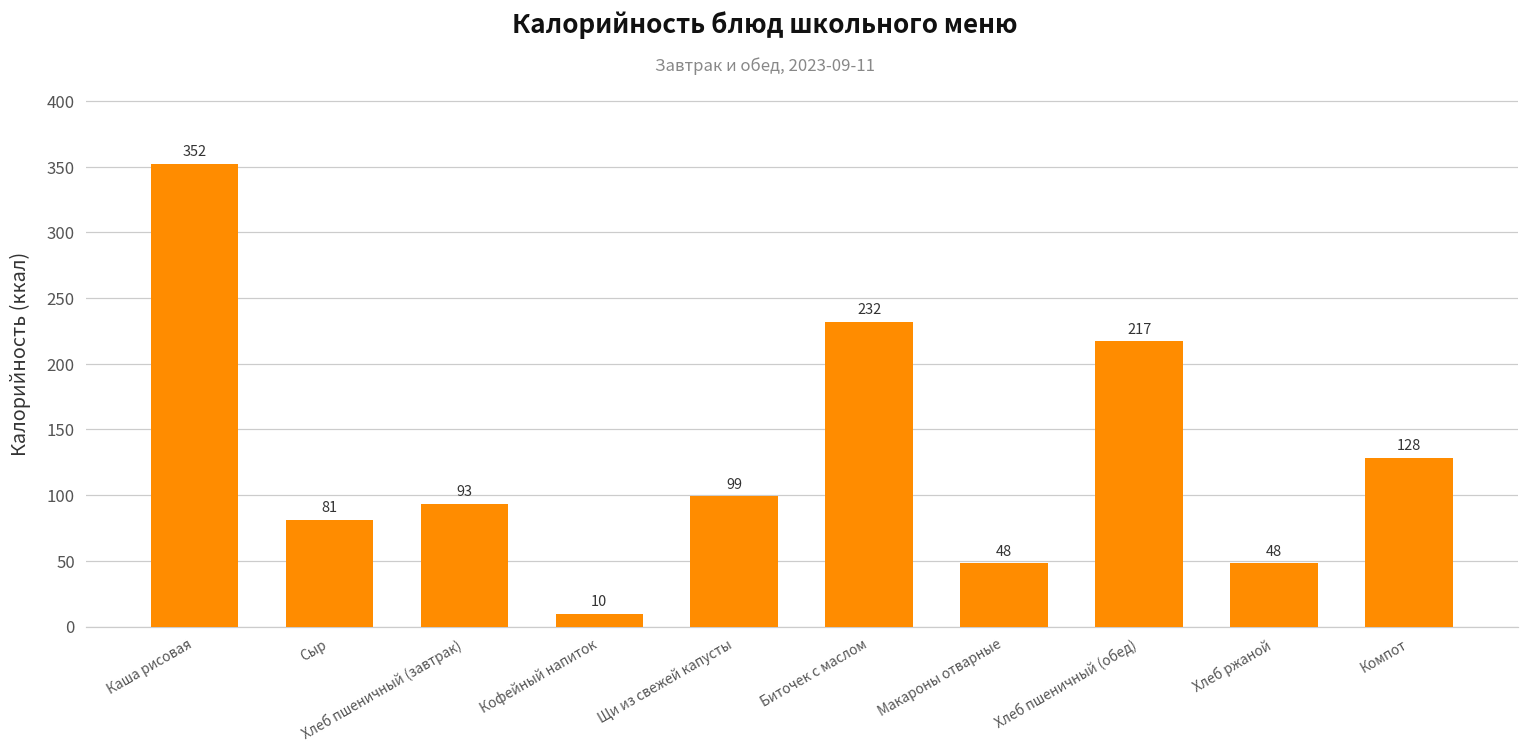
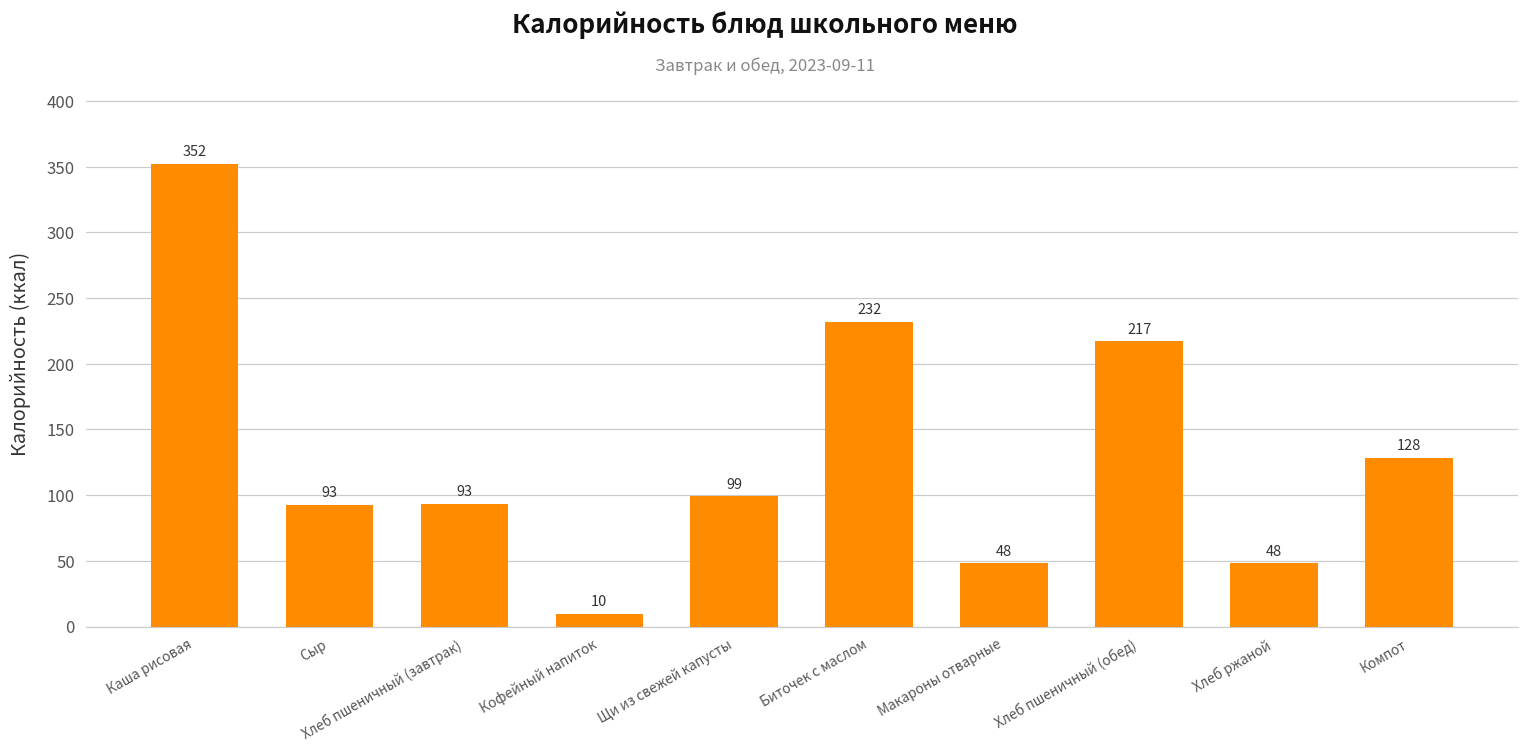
Сыр: 81 -> 93
